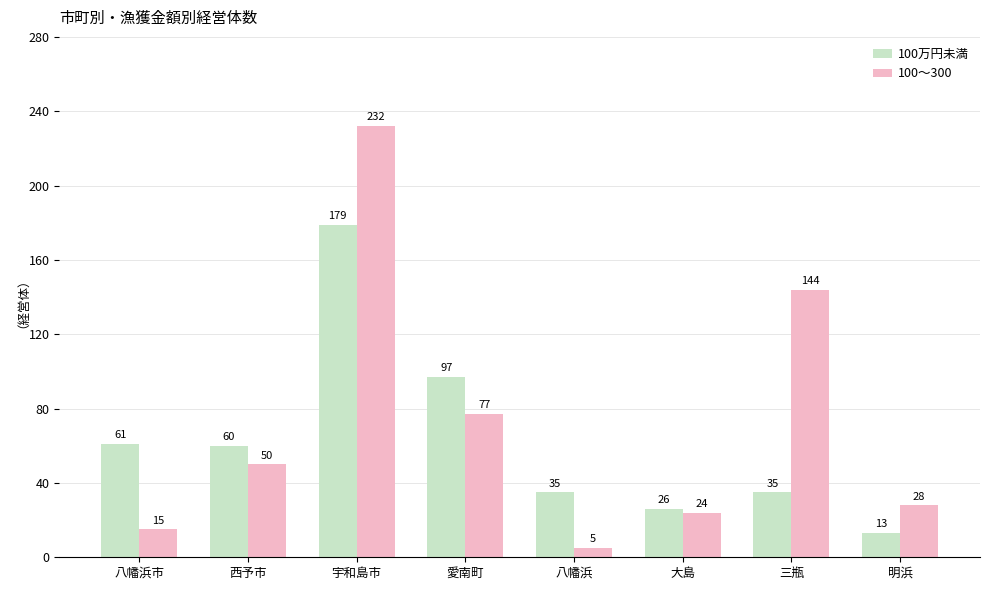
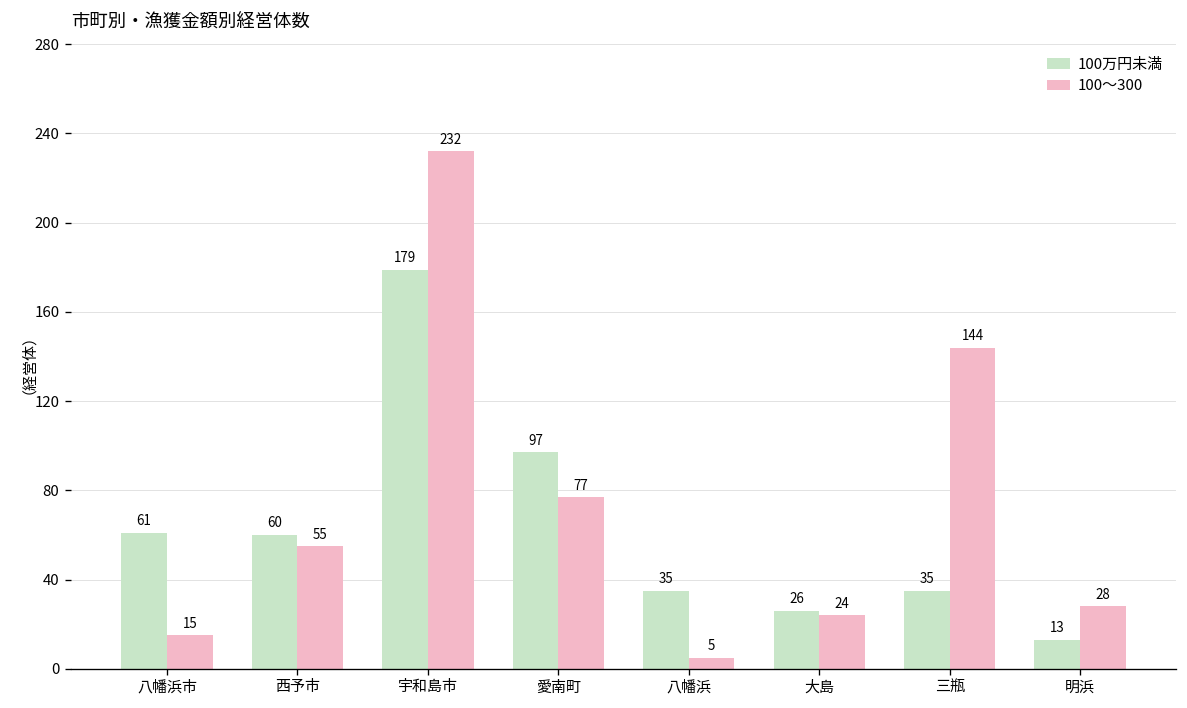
100～300, 西予市: 50 -> 55
